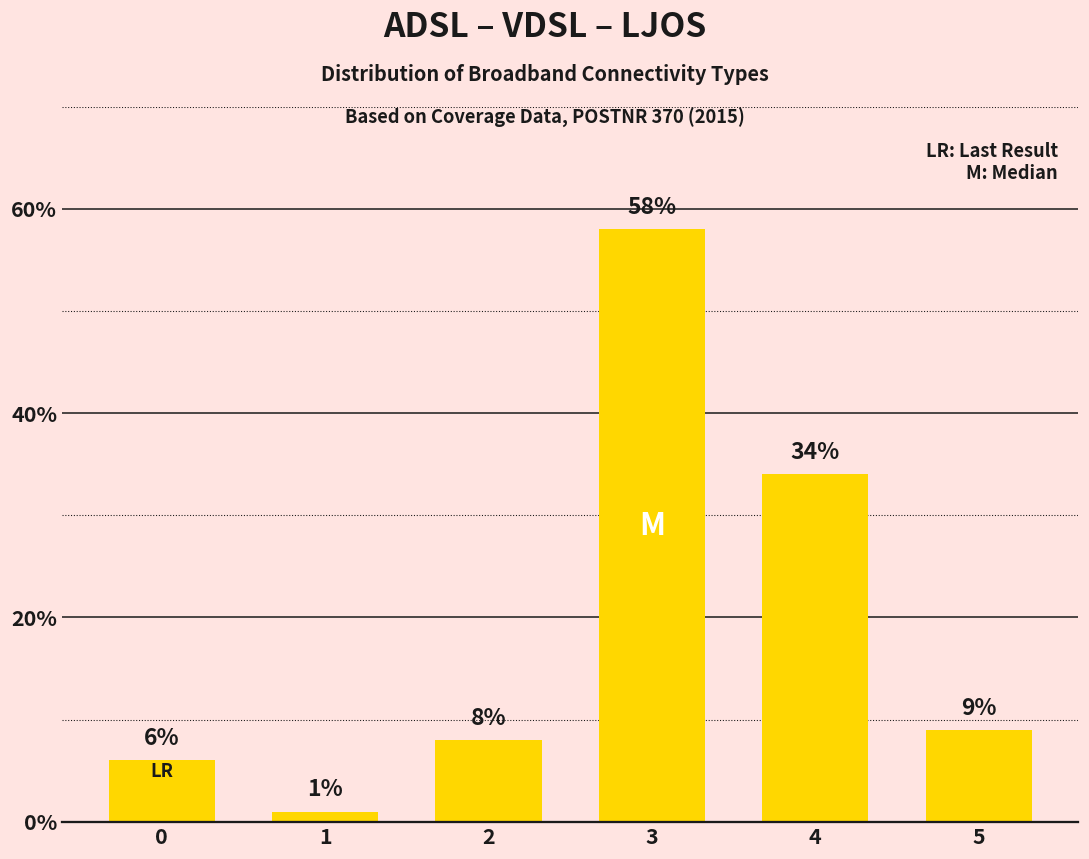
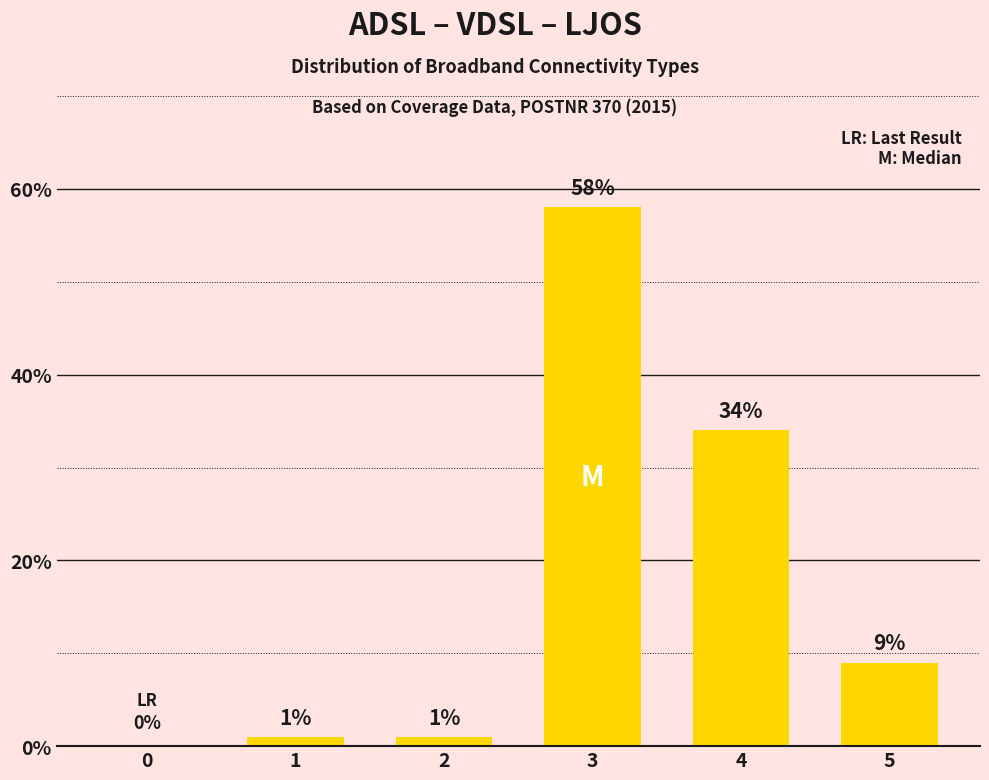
0: 6% -> 0%
2: 8% -> 1%
